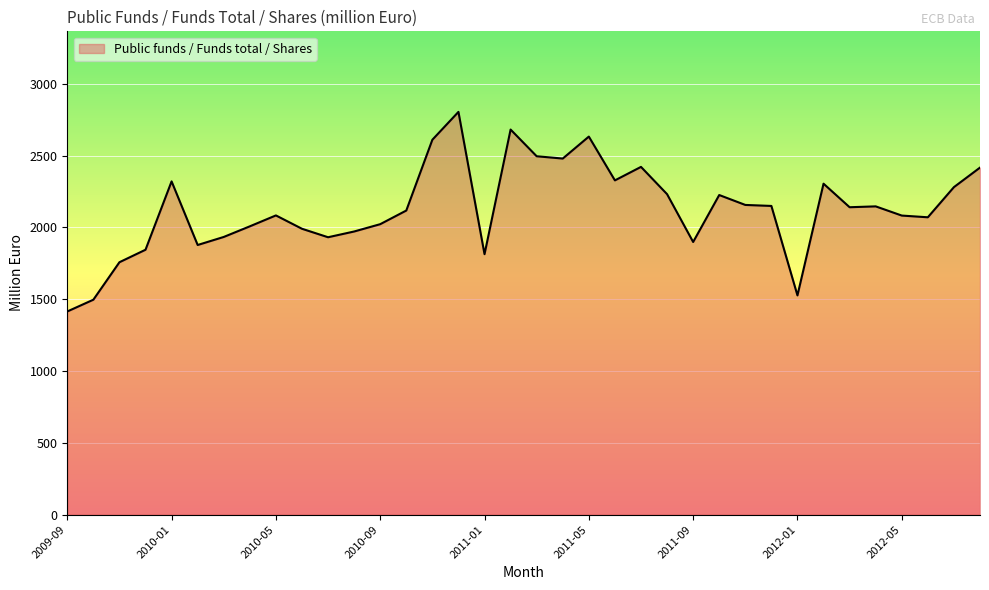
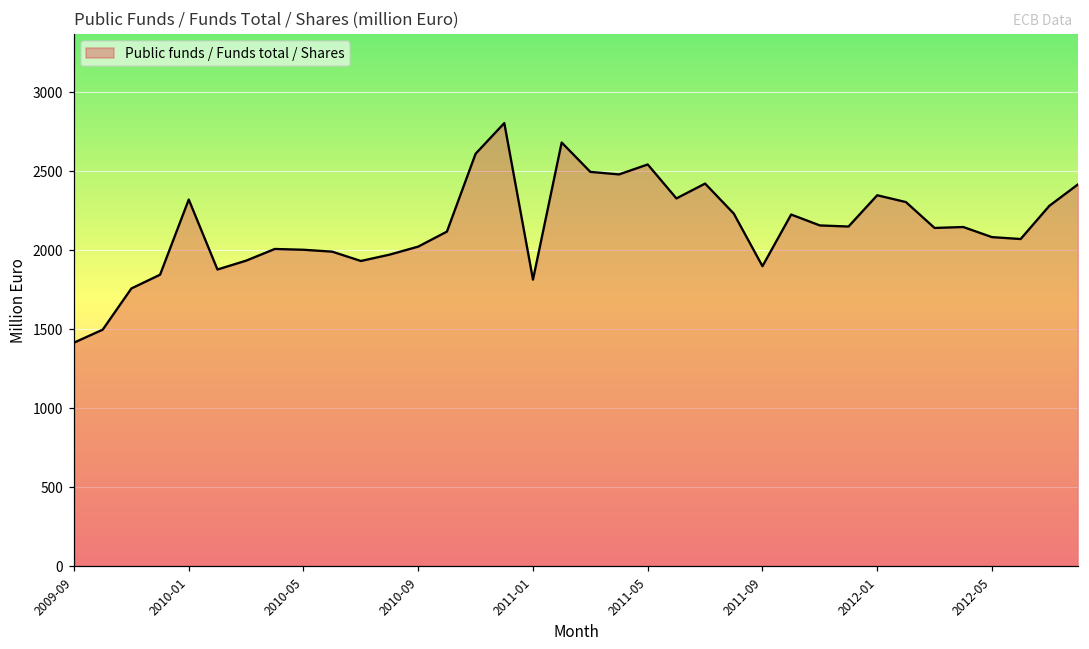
2010-05: 2080 -> 2000
2011-05: 2630 -> 2540
2012-01: 1530 -> 2350
